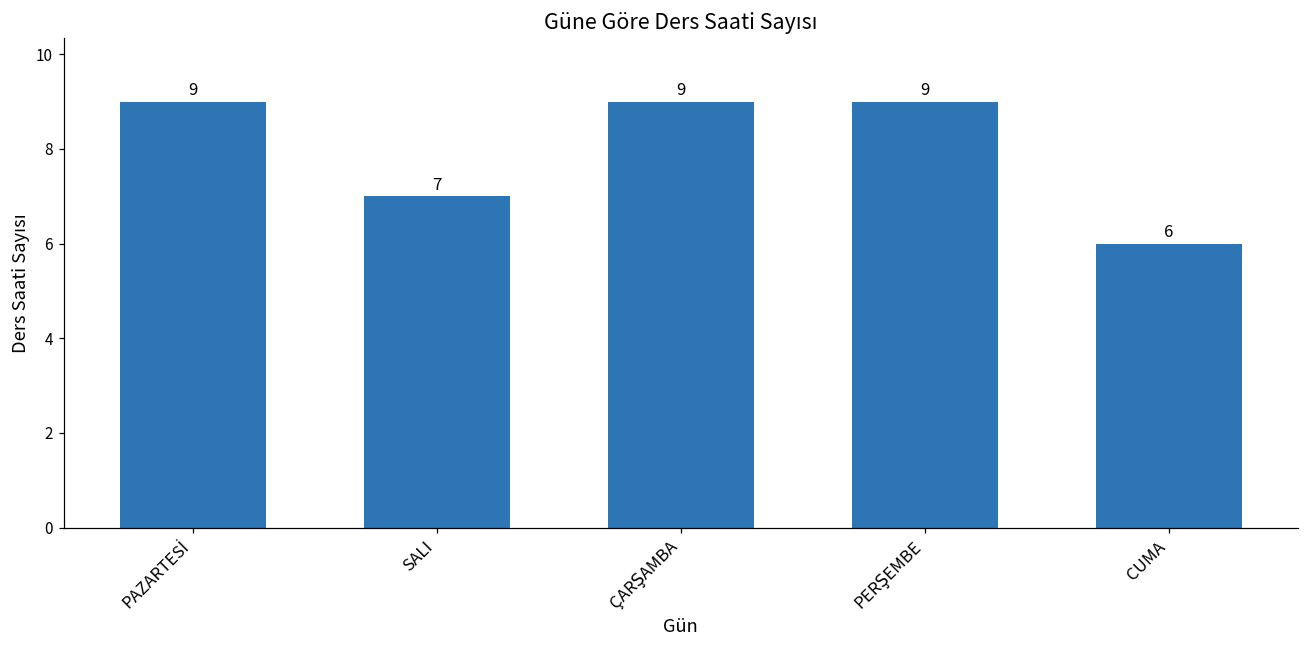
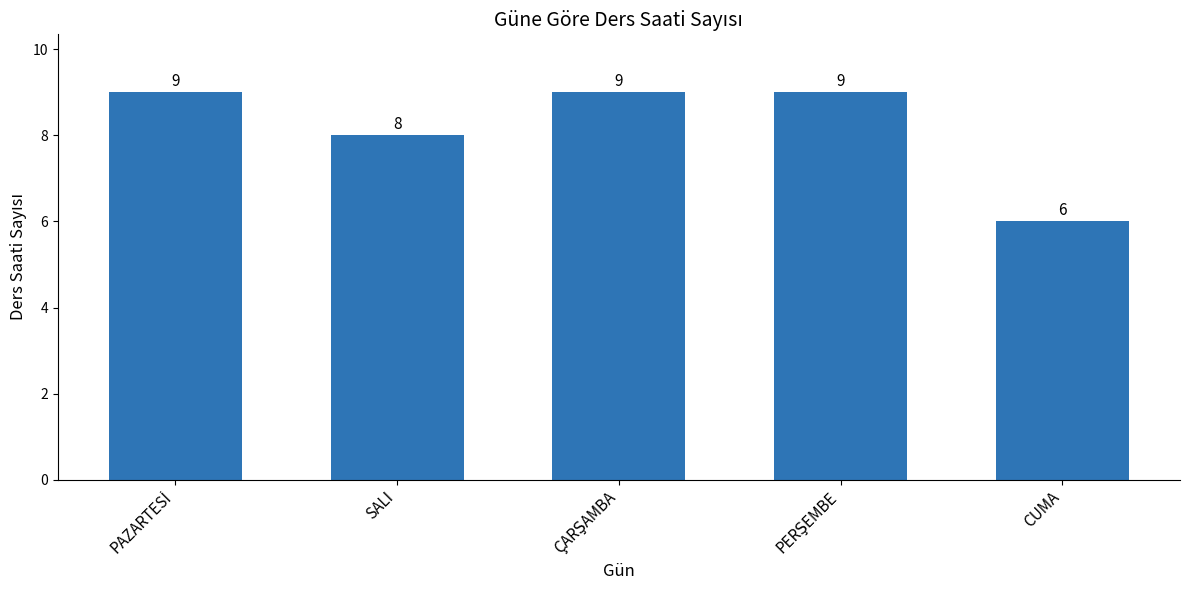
SALI: 7 -> 8
